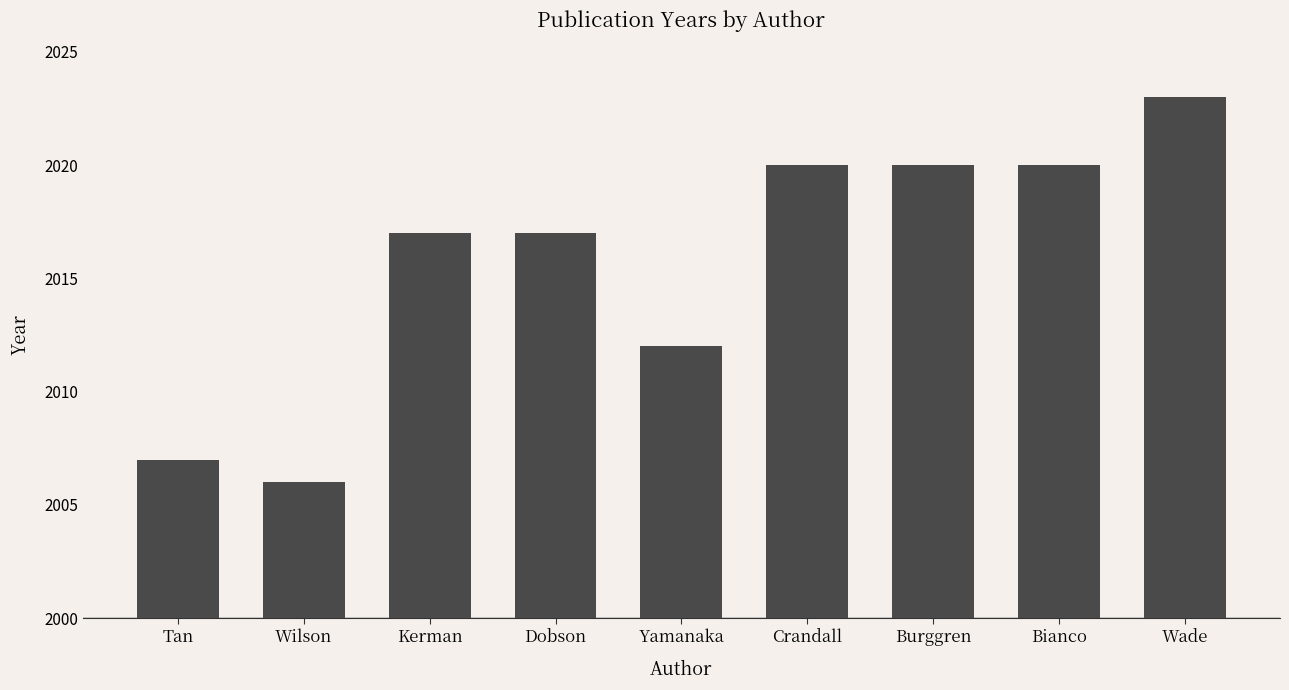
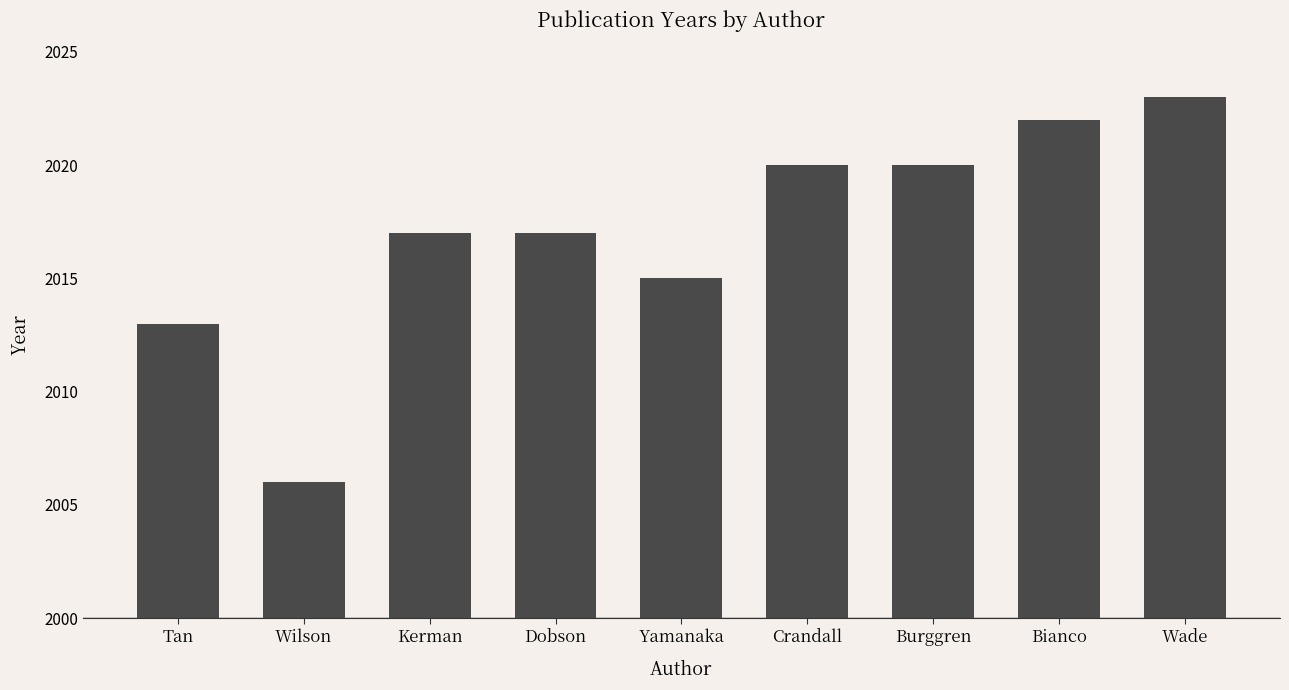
Tan: 2007 -> 2013
Yamanaka: 2012 -> 2015
Bianco: 2020 -> 2022
